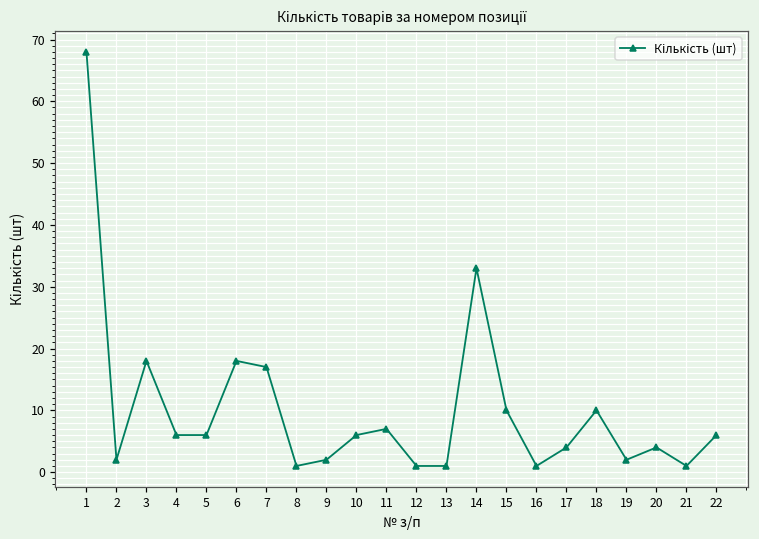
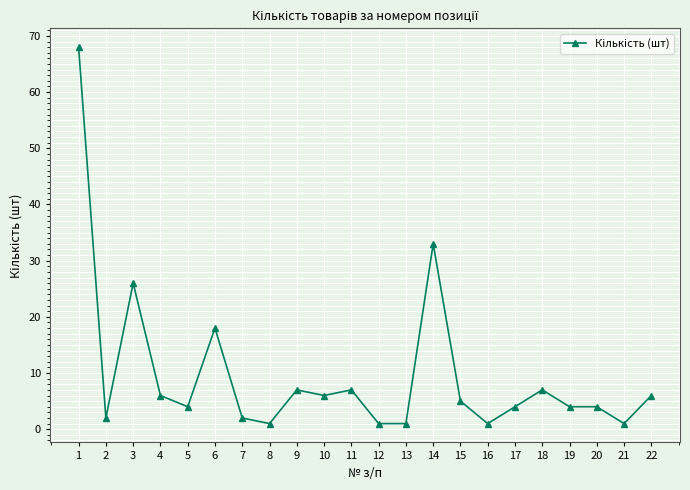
3: 18 -> 26
5: 6 -> 4
7: 17 -> 2
9: 2 -> 7
15: 10 -> 5
18: 10 -> 7
19: 2 -> 4
